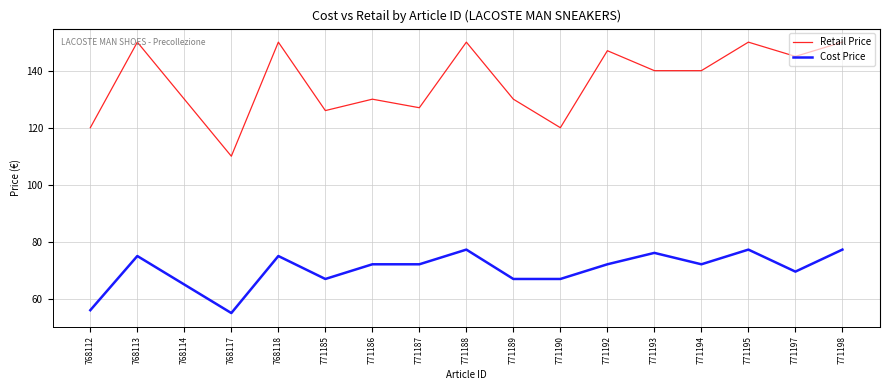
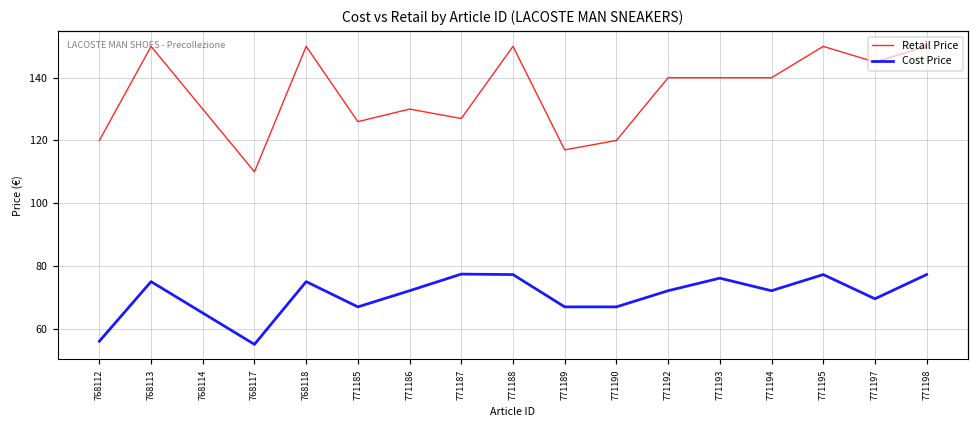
Cost Price, 771187: 72 -> 77
Retail Price, 771189: 130 -> 117
Retail Price, 771192: 147 -> 140
